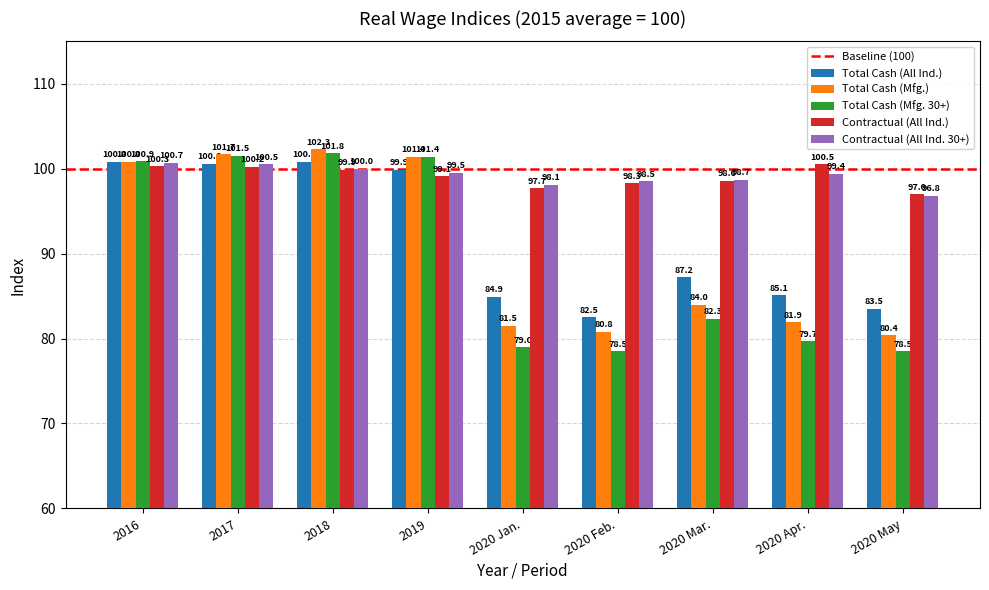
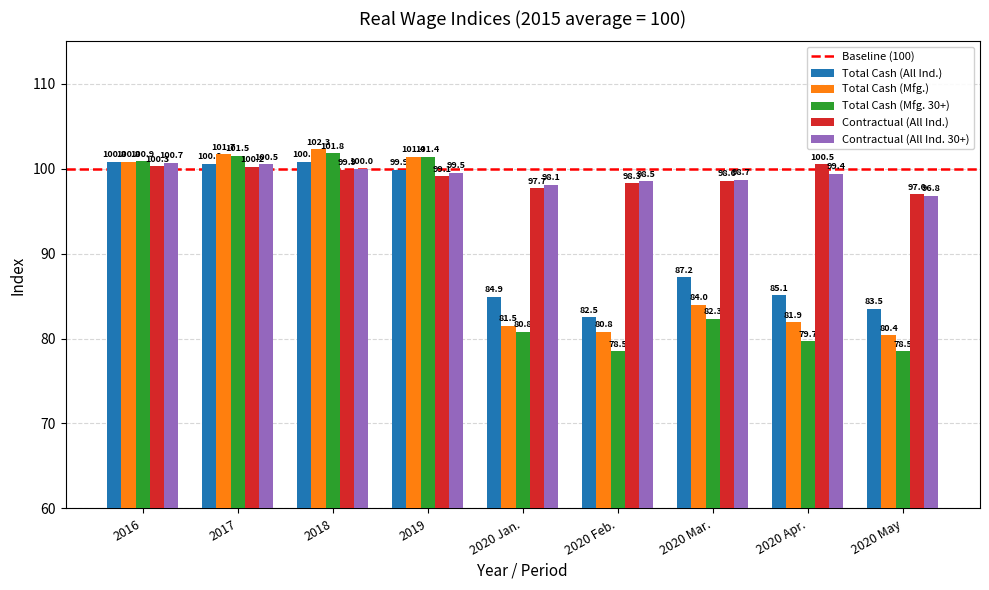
Total Cash (Mfg. 30+), 2020 Jan.: 79.0 -> 80.8
